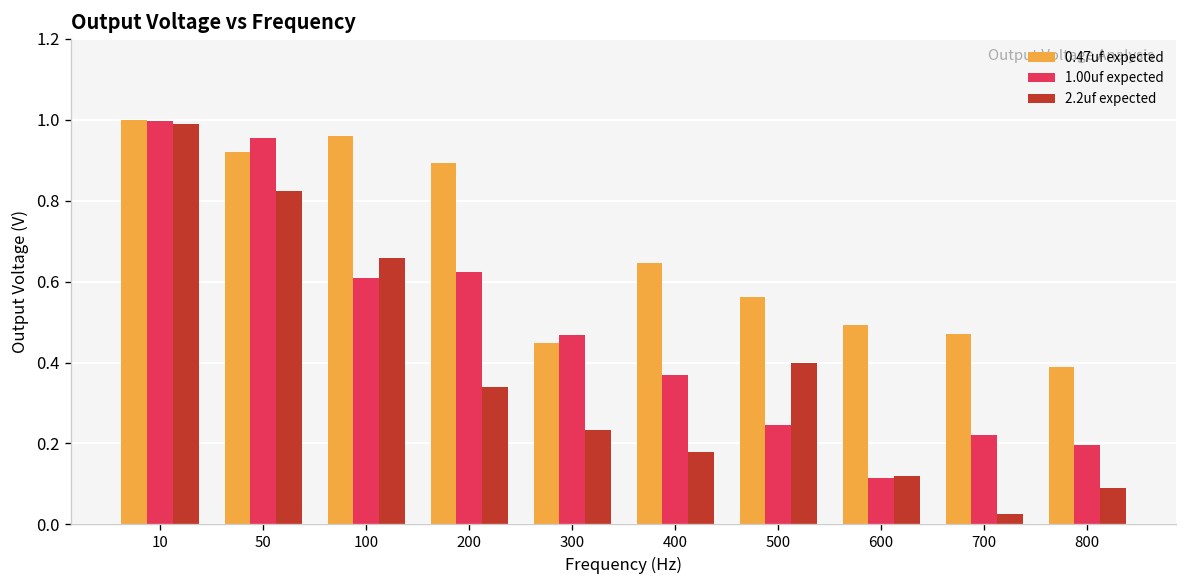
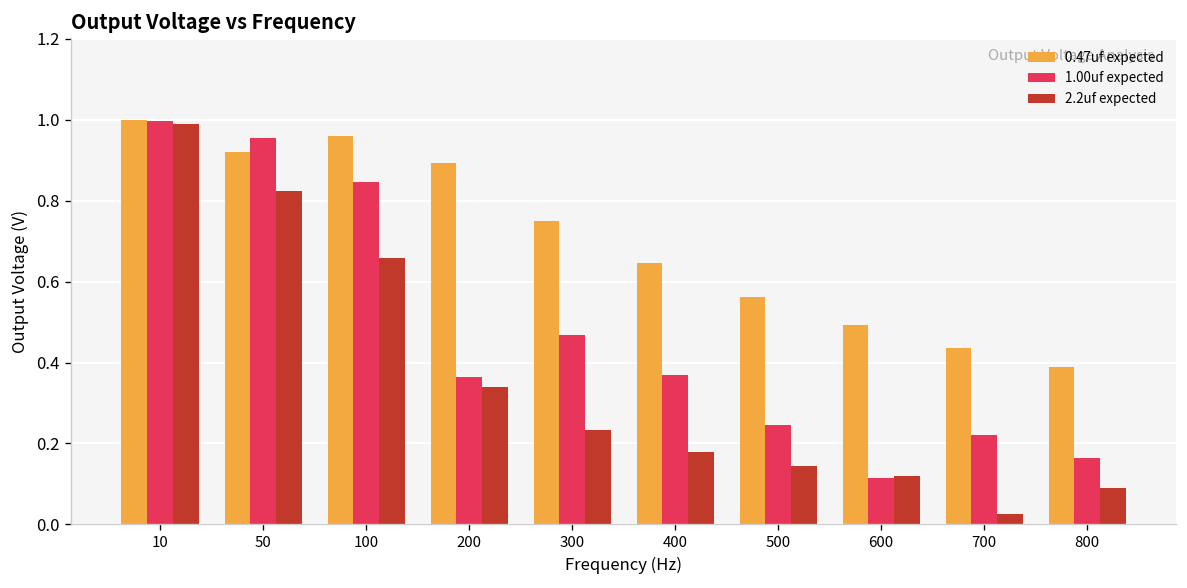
1.00uf expected, 100: 0.61 -> 0.85
1.00uf expected, 200: 0.62 -> 0.37
0.47uf expected, 300: 0.45 -> 0.75
2.2uf expected, 500: 0.40 -> 0.14
0.47uf expected, 700: 0.47 -> 0.44
1.00uf expected, 800: 0.20 -> 0.17
